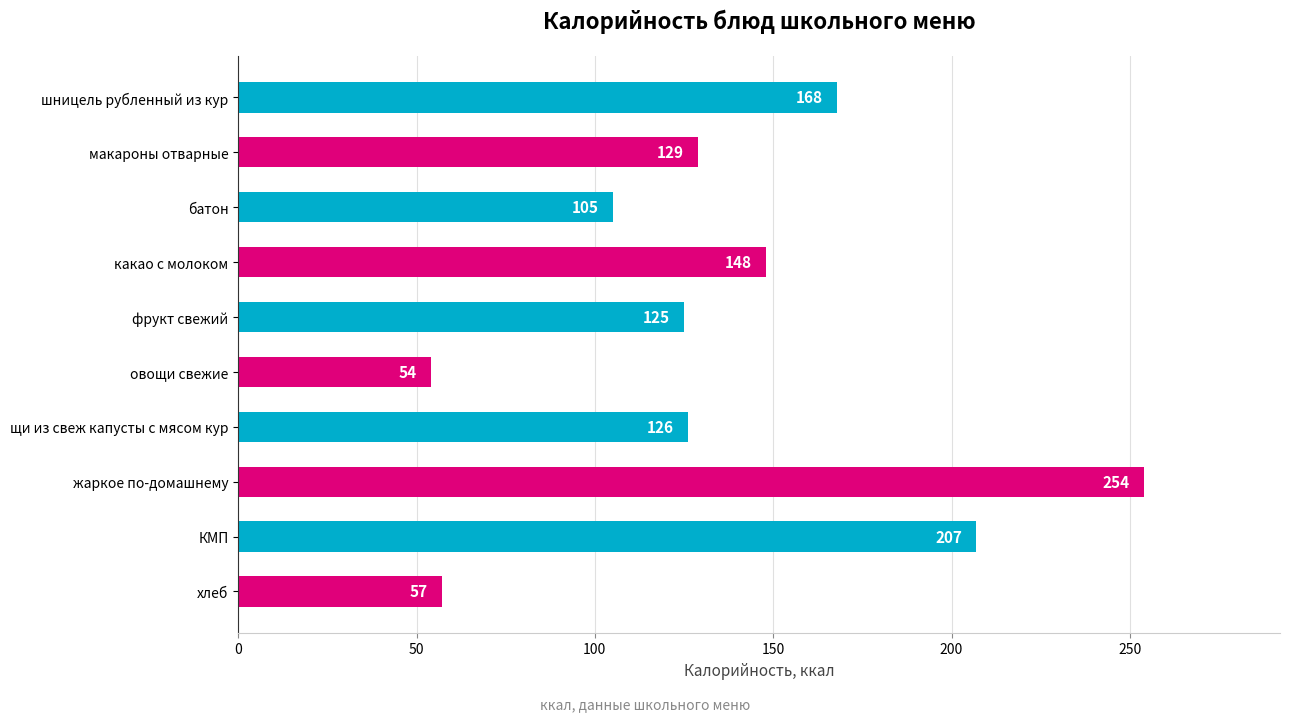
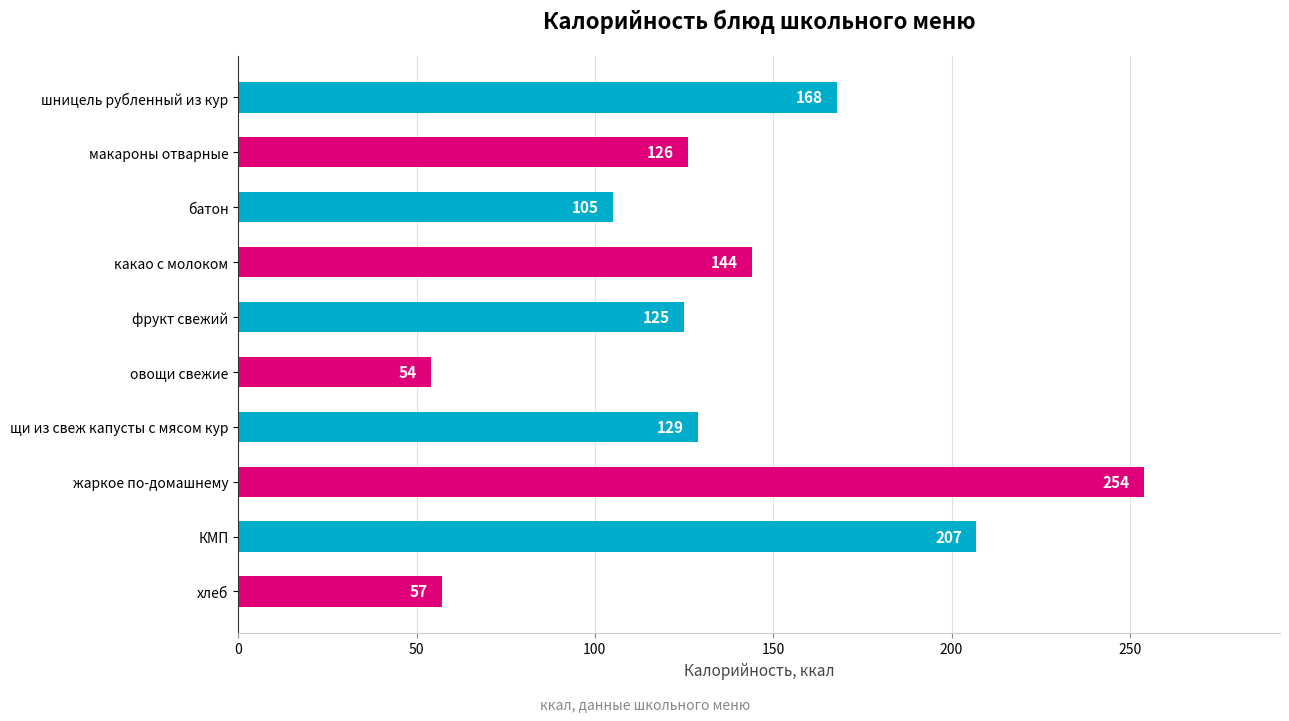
макароны отварные: 129 -> 126
какао с молоком: 148 -> 144
щи из свеж капусты с мясом кур: 126 -> 129
